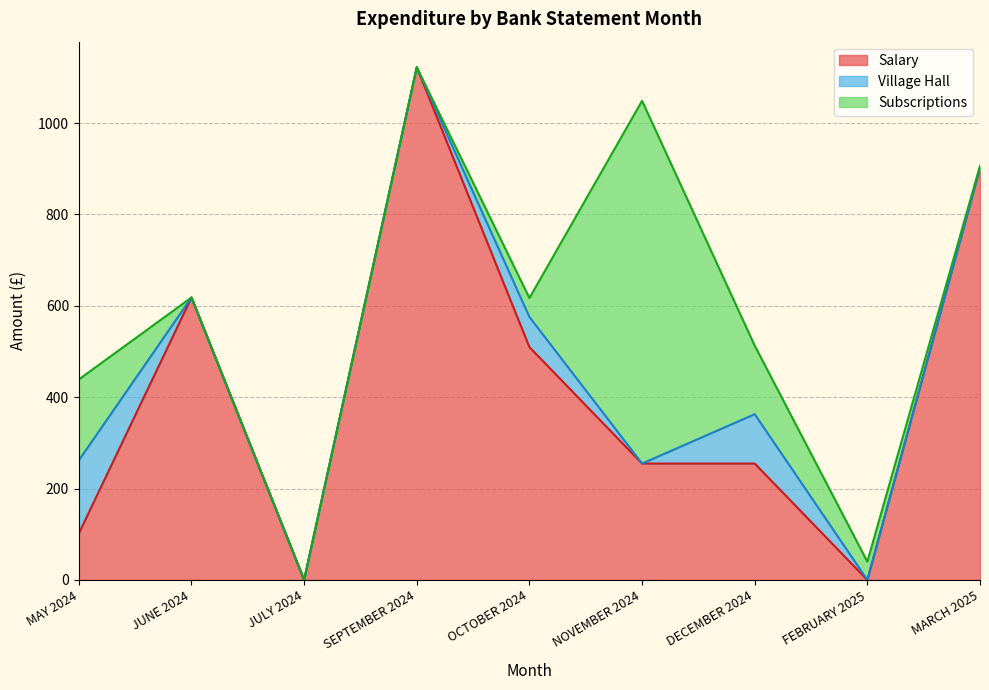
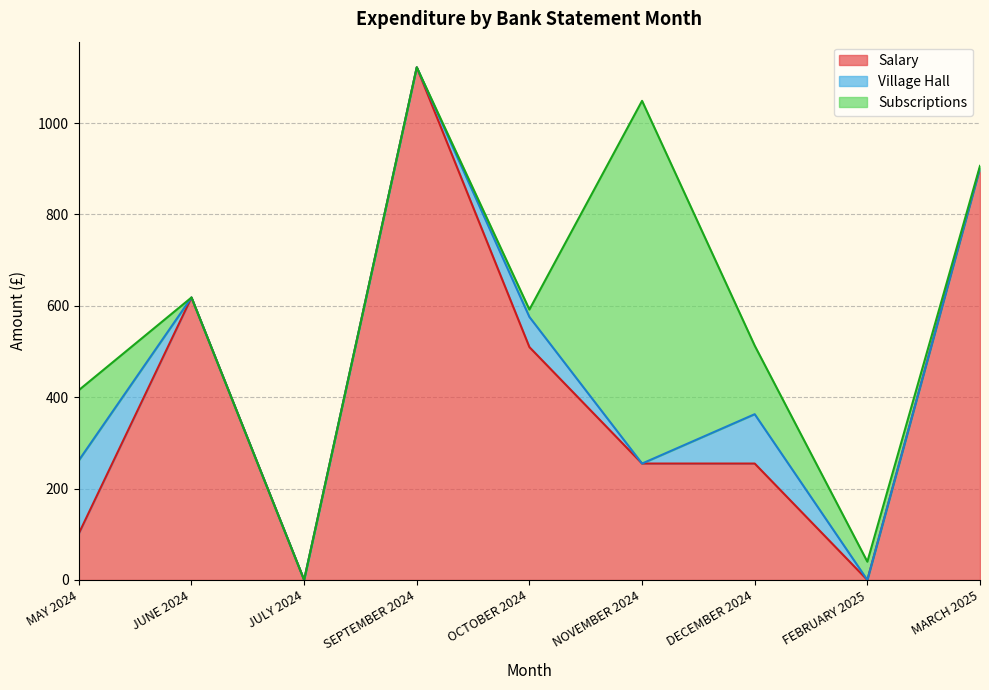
Subscriptions, MAY 2024: 180 -> 150
Subscriptions, OCTOBER 2024: 40 -> 20
